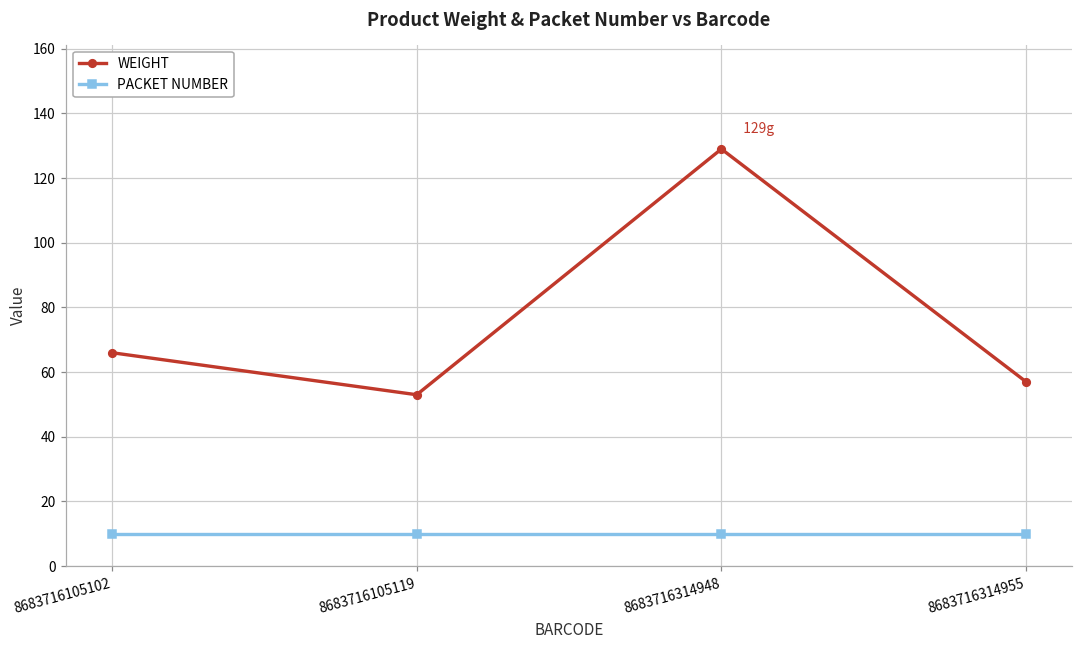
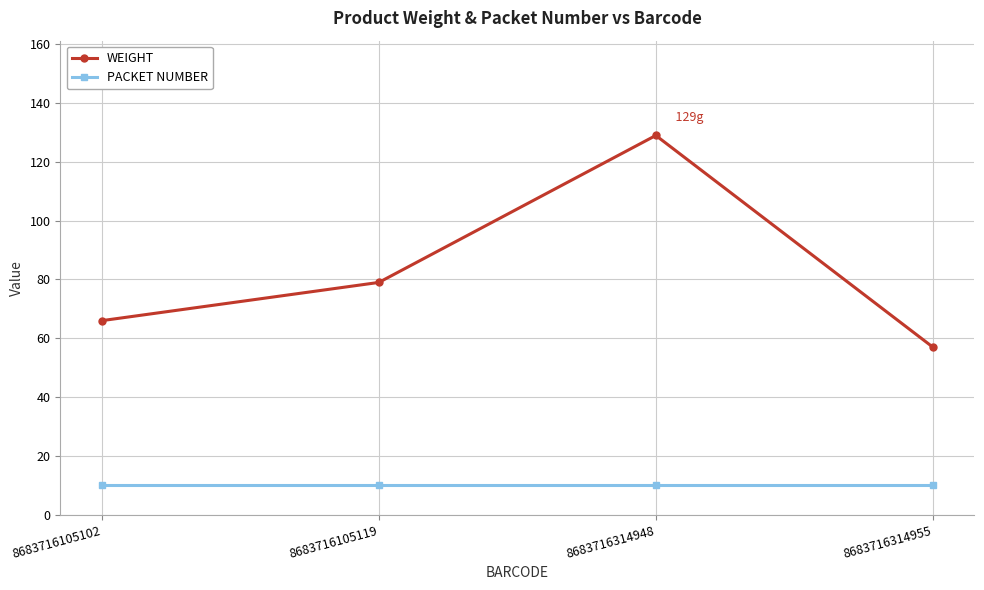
WEIGHT, 8683716105119: 53 -> 79
